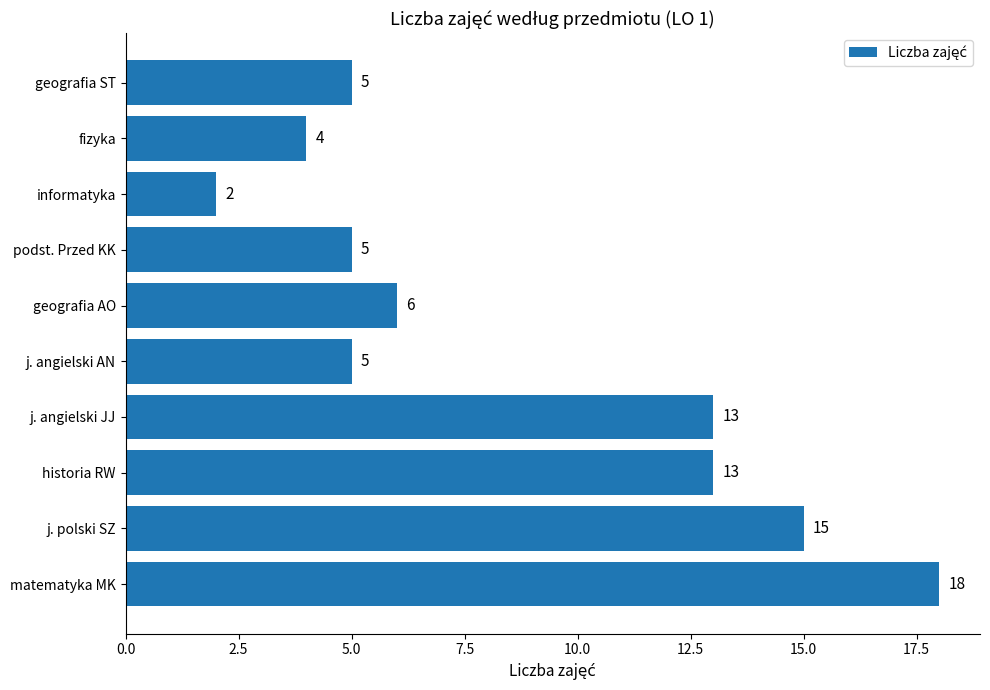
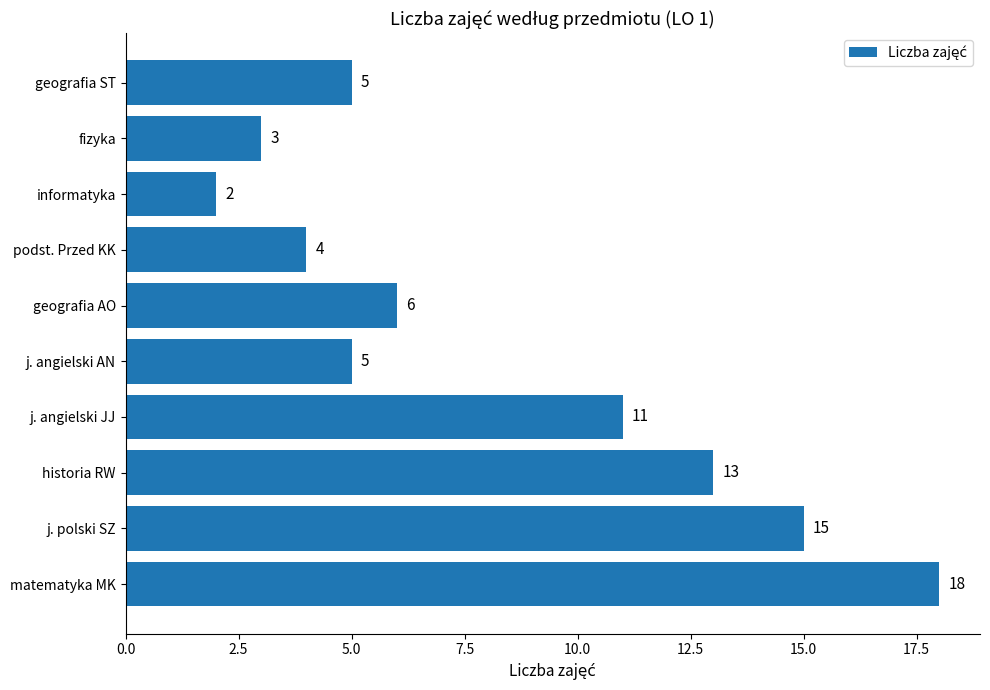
fizyka: 4 -> 3
podst. Przed KK: 5 -> 4
j. angielski JJ: 13 -> 11
